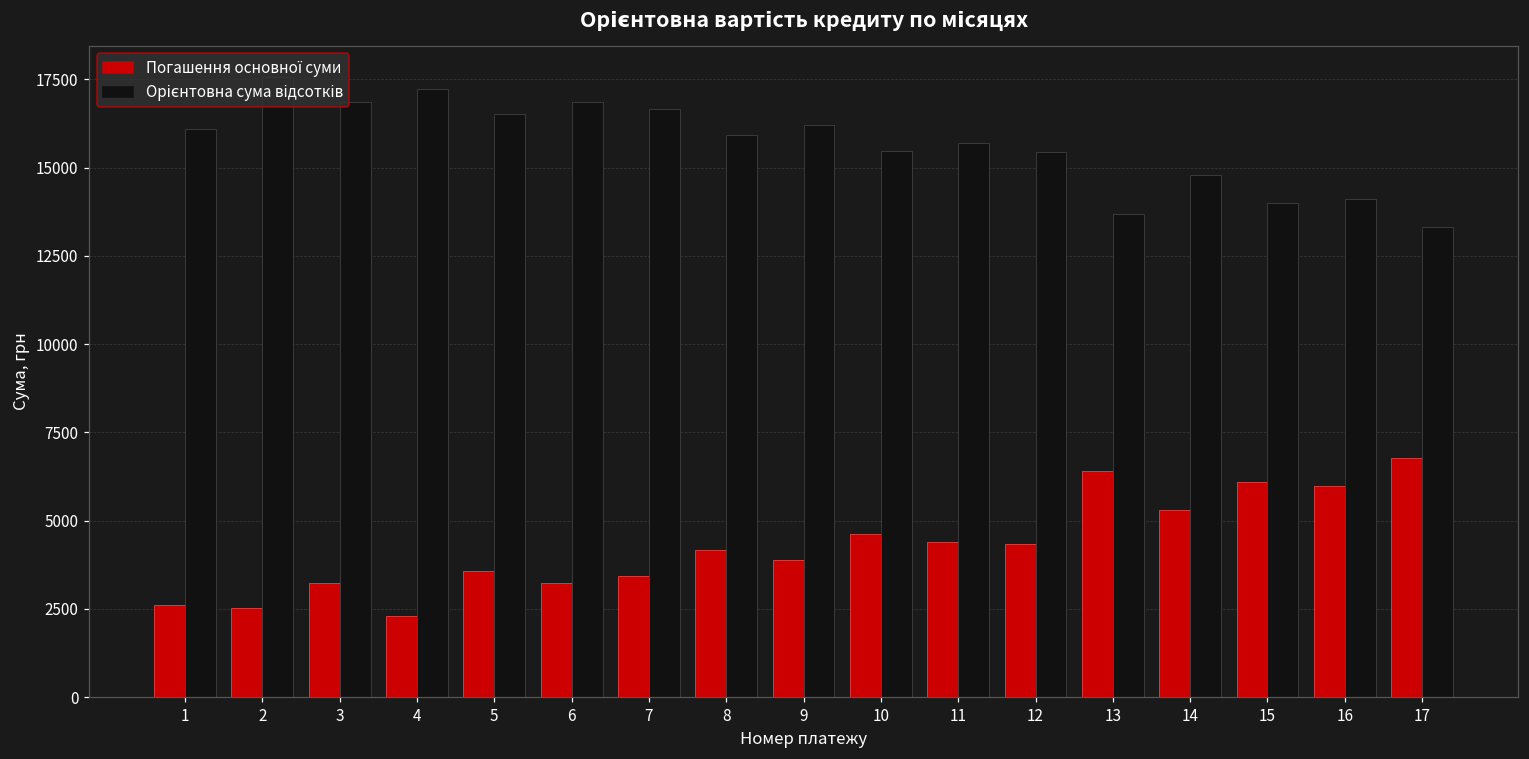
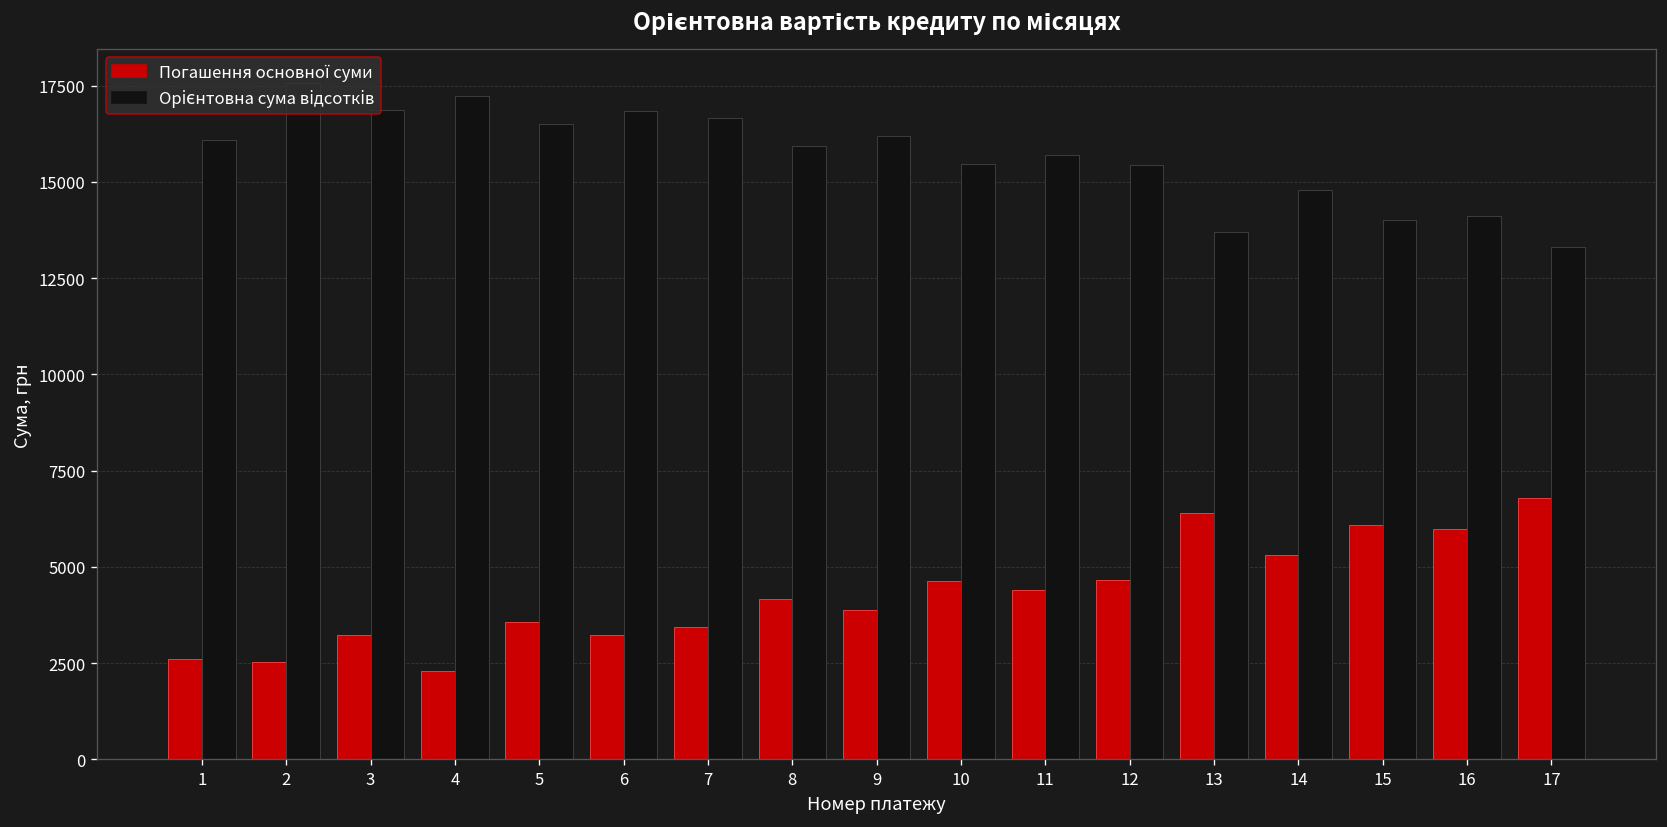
Погашення основної суми, 12: 4300 -> 4700
